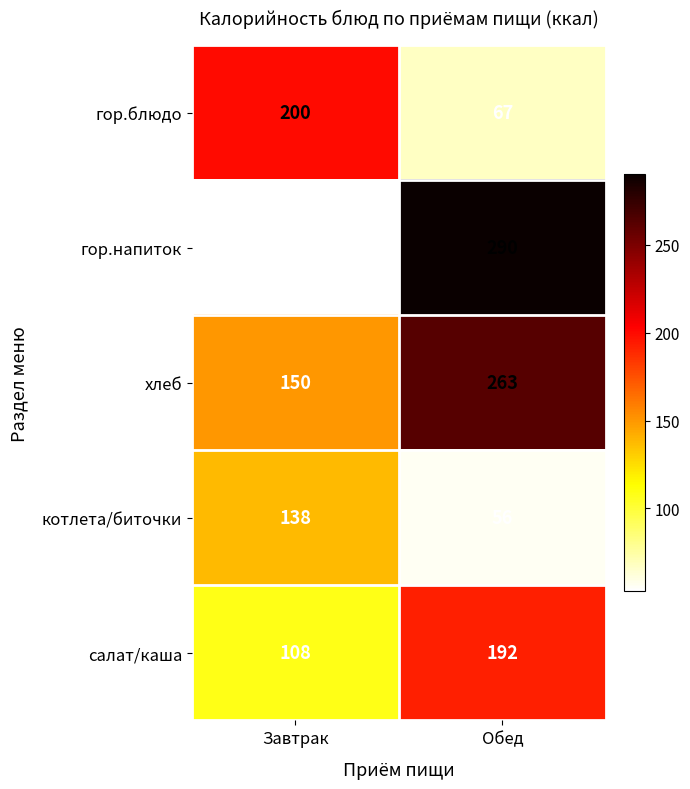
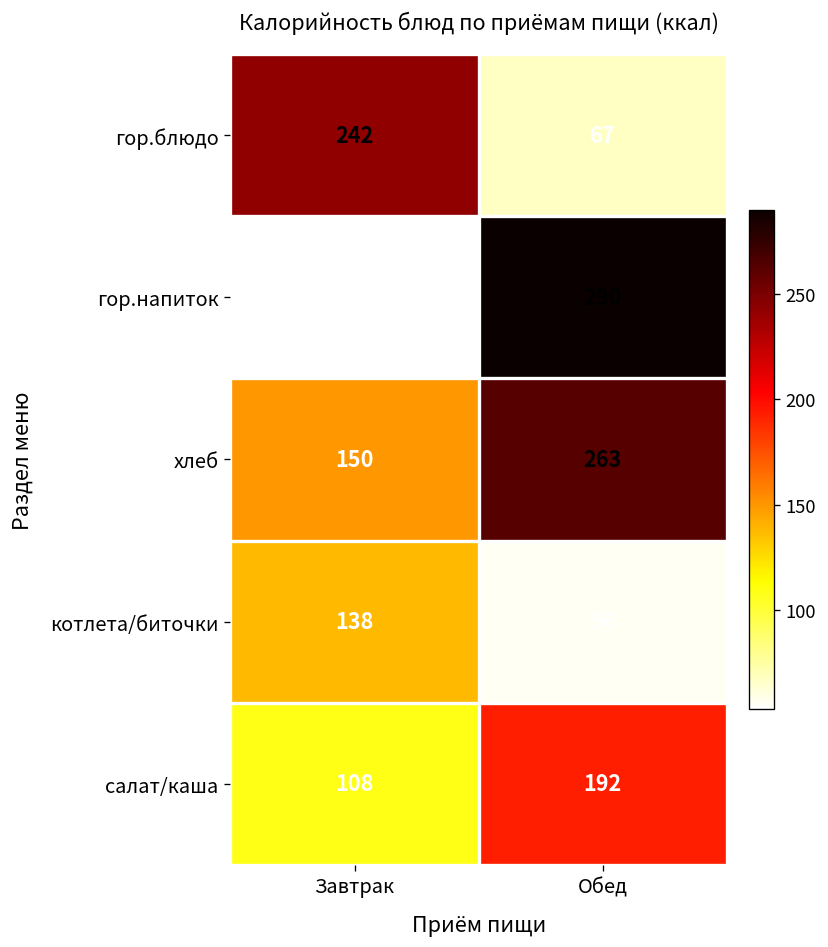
гор.блюдо, Завтрак: 200 -> 242
